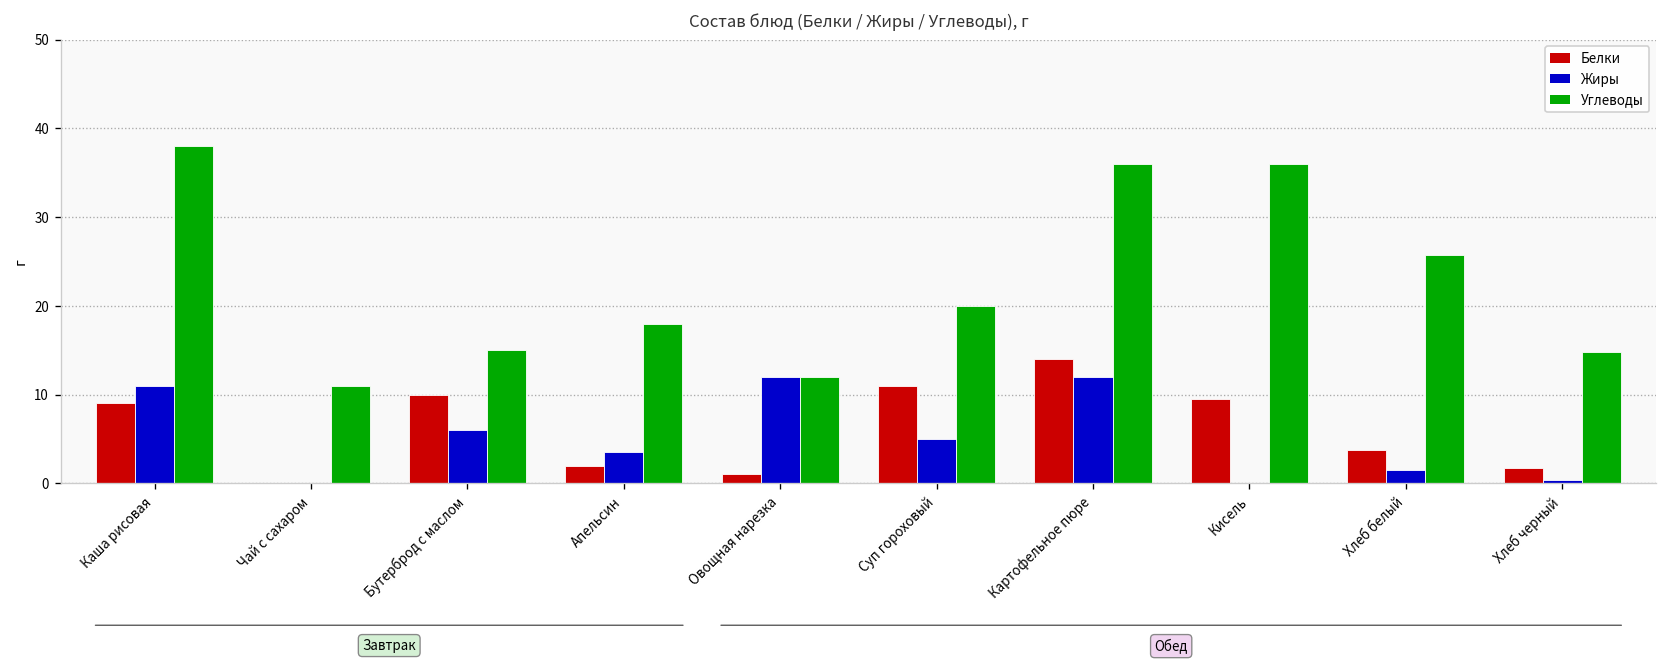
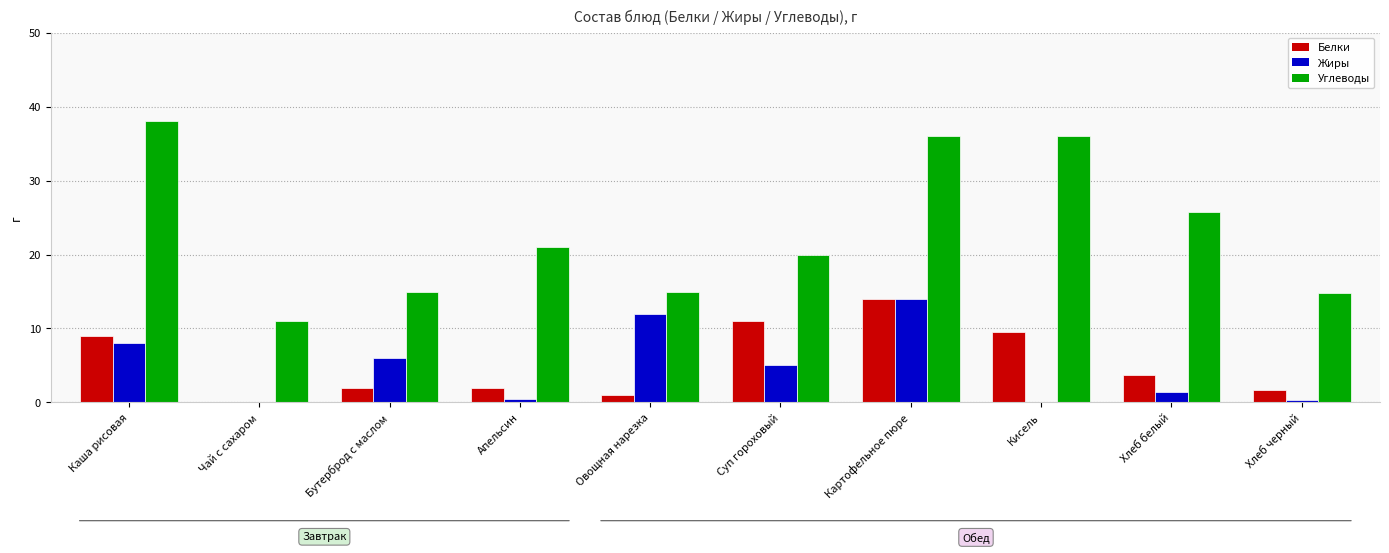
Жиры, Каша рисовая: 11 -> 8
Белки, Бутерброд с маслом: 10 -> 2
Жиры, Апельсин: 4 -> 0
Углеводы, Апельсин: 18 -> 21
Углеводы, Овощная нарезка: 12 -> 15
Жиры, Картофельное пюре: 12 -> 14
